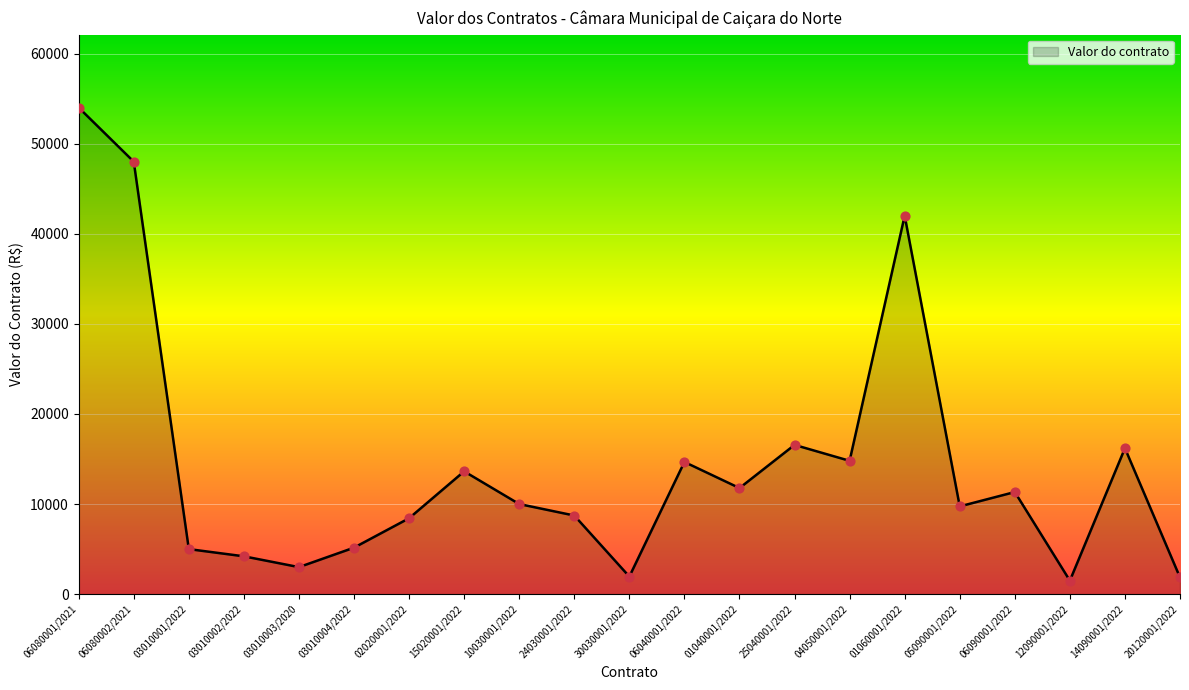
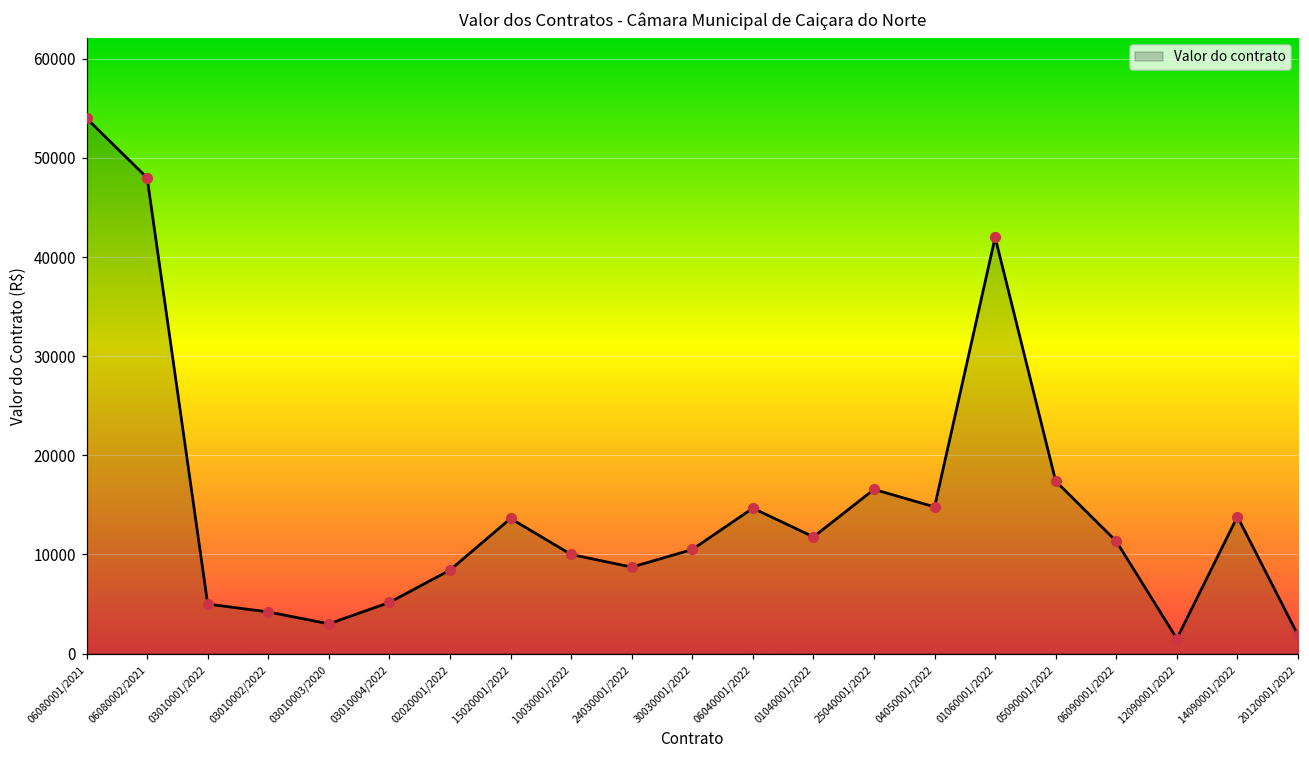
30030001/2022: 2000 -> 11000
05090001/2022: 10000 -> 17000
14090001/2022: 16000 -> 14000
